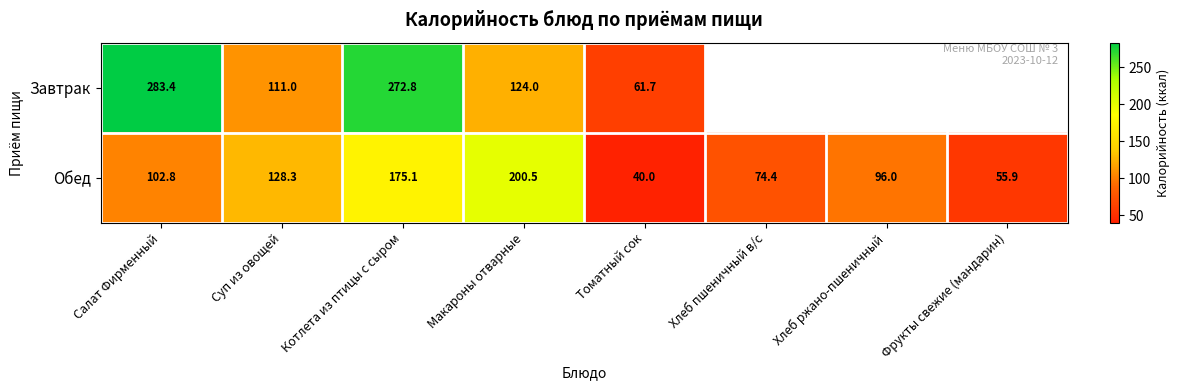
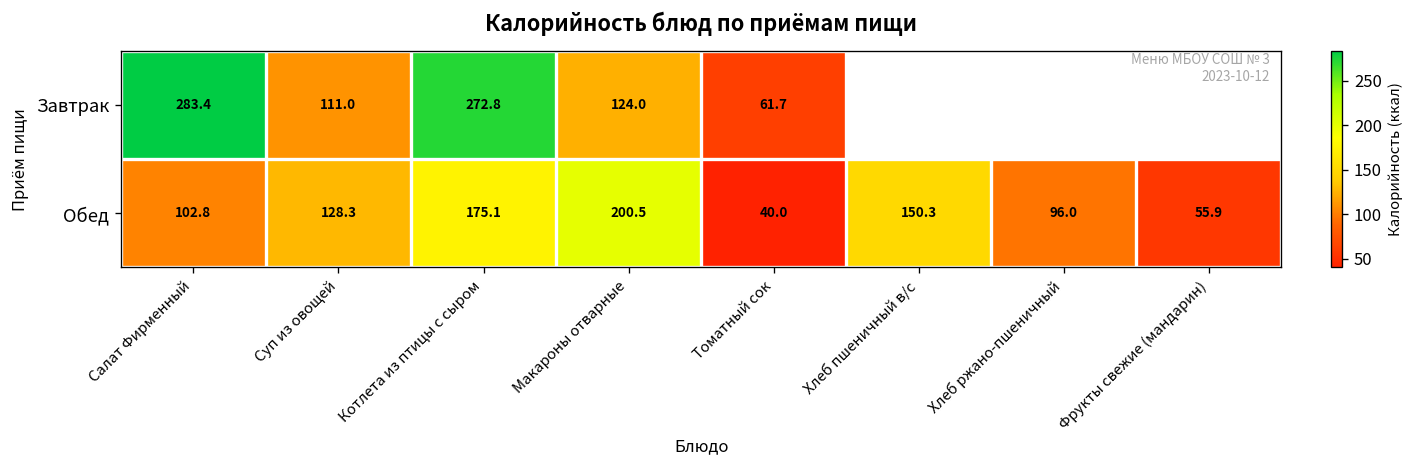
Обед, Хлеб пшеничный в/с: 74.4 -> 150.3
